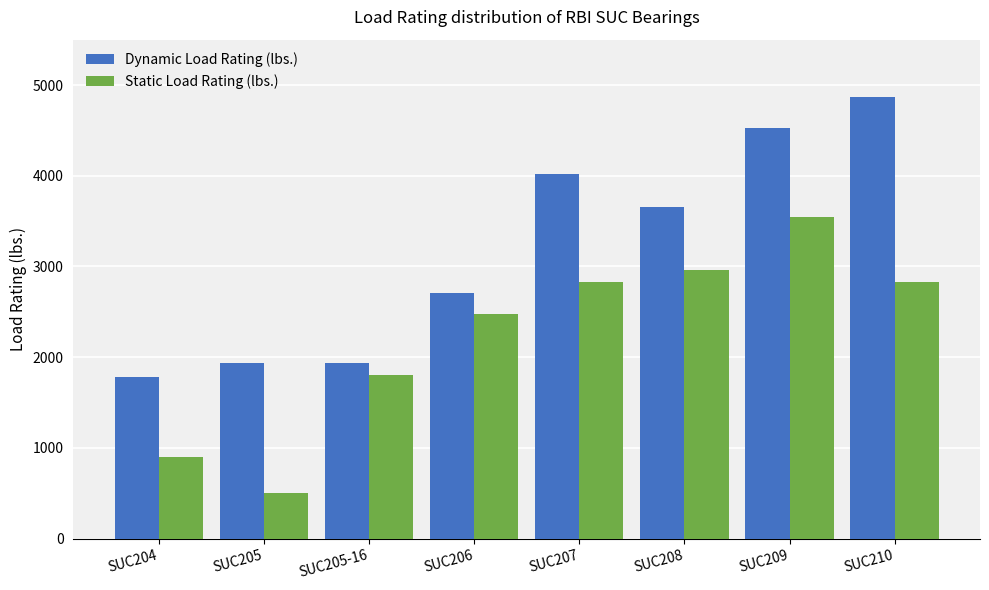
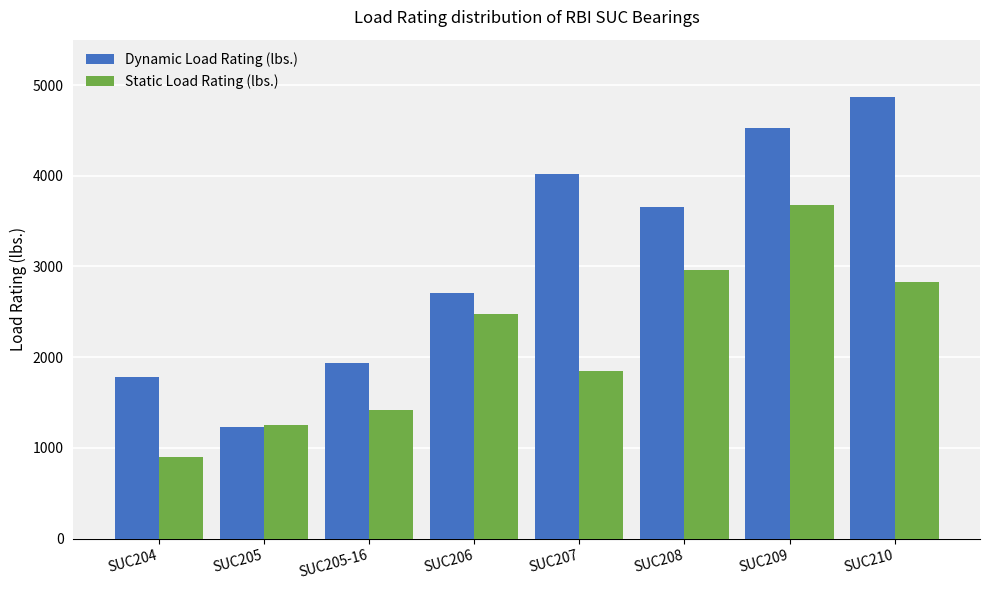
Dynamic Load Rating (lbs.), SUC205: 1900 -> 1200
Static Load Rating (lbs.), SUC205: 500 -> 1300
Static Load Rating (lbs.), SUC205-16: 1800 -> 1400
Static Load Rating (lbs.), SUC207: 2800 -> 1800
Static Load Rating (lbs.), SUC209: 3500 -> 3700
